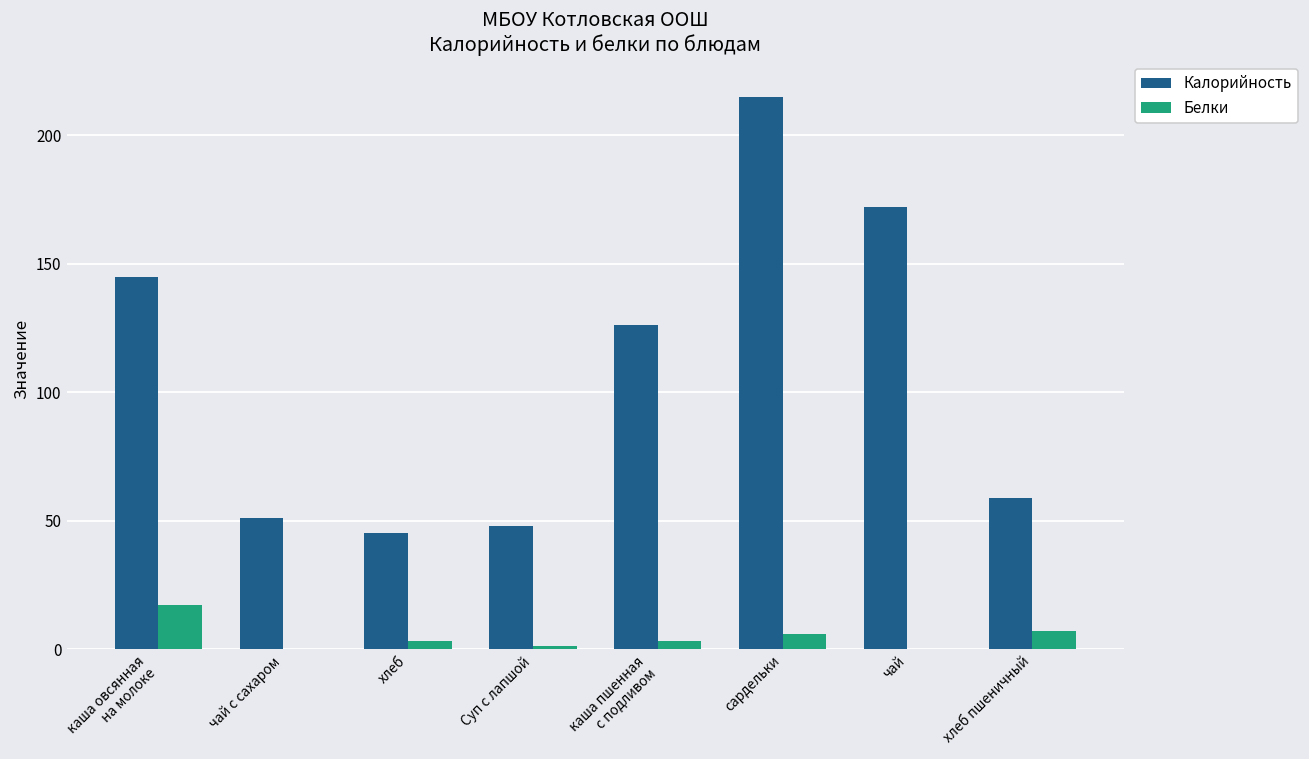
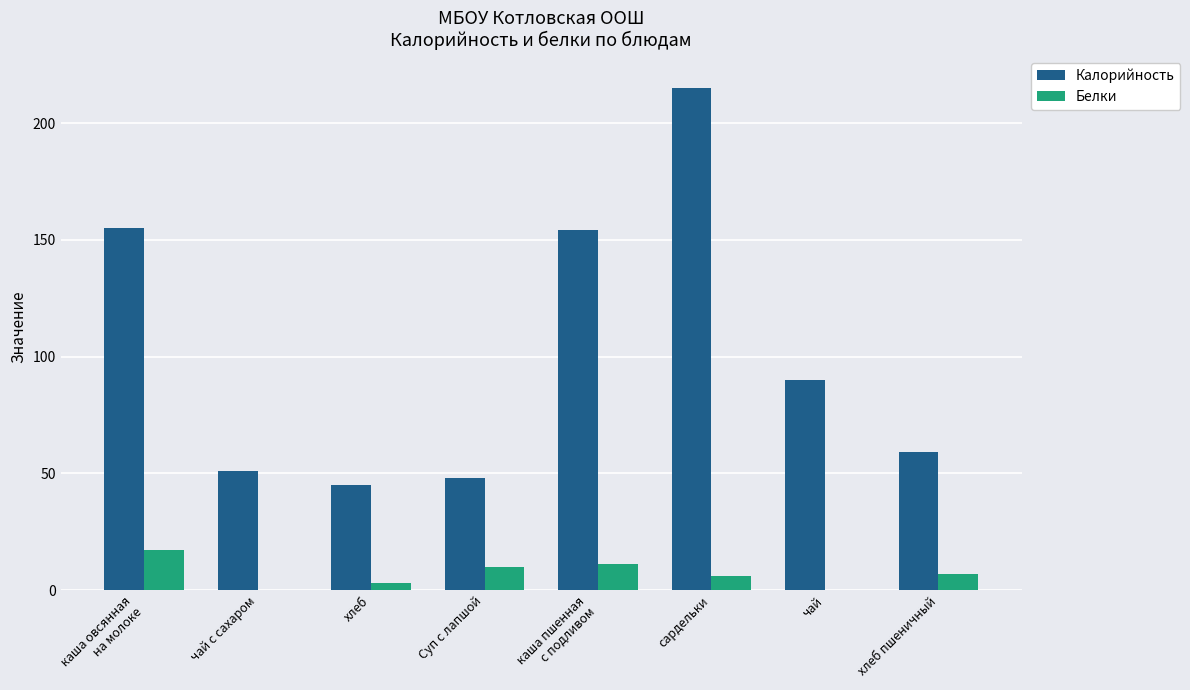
Калорийность, каша овсянная на молоке: 145 -> 155
Белки, Суп с лапшой: 1 -> 10
Калорийность, каша пшенная с подливом: 126 -> 154
Белки, каша пшенная с подливом: 3 -> 11
Калорийность, чай: 172 -> 90
